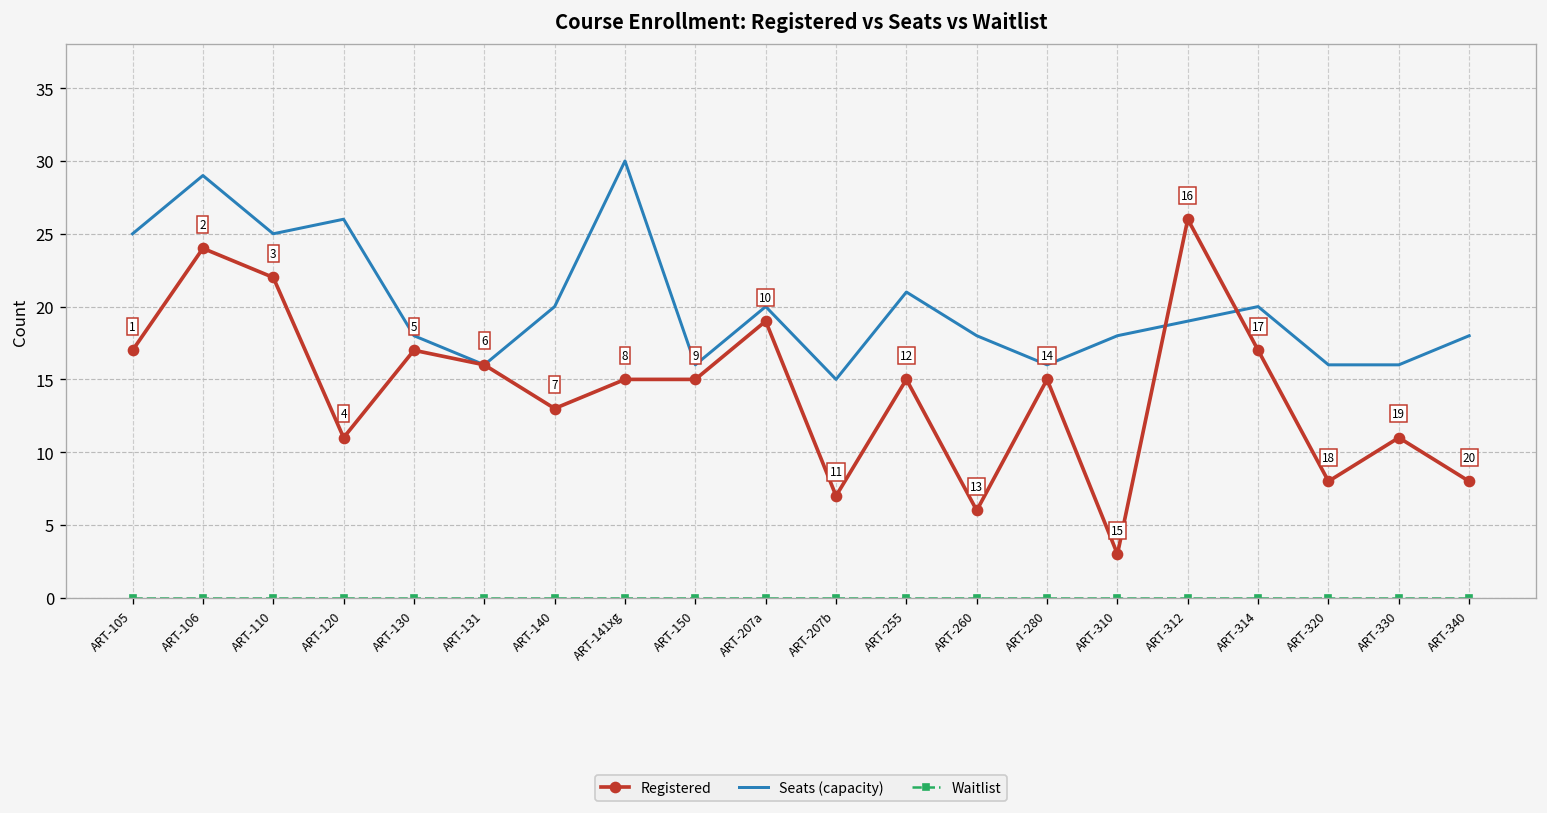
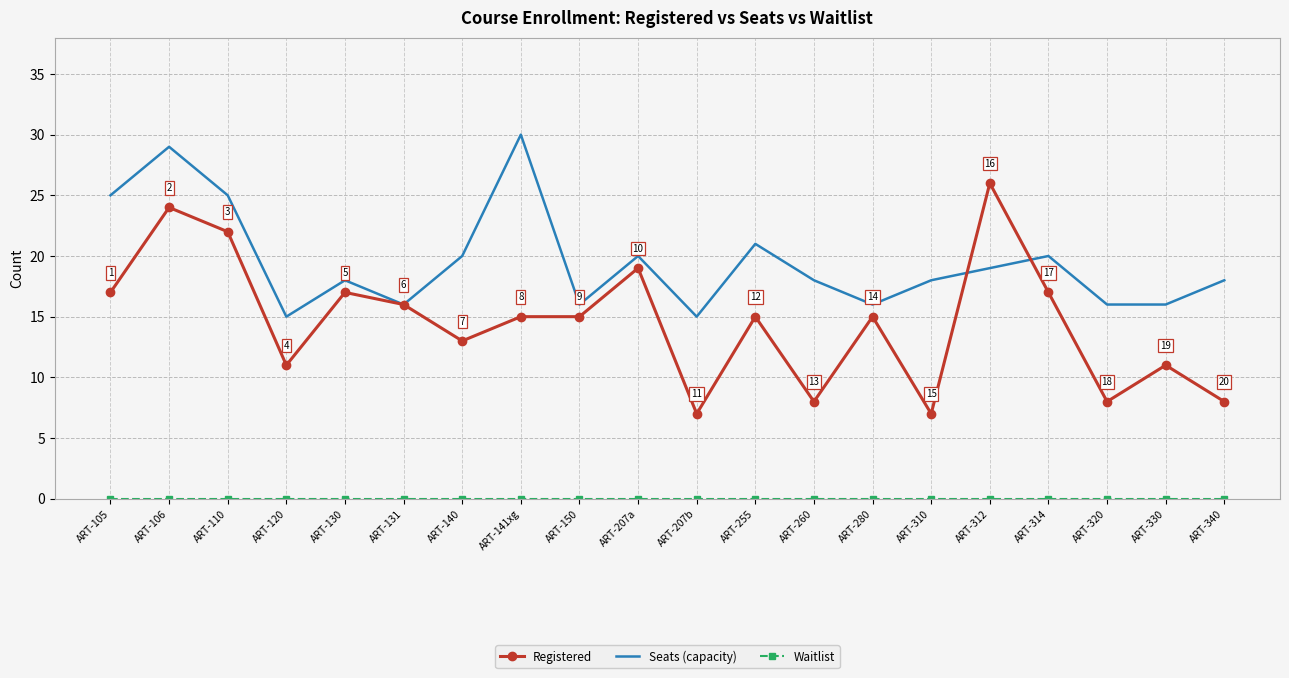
Seats (capacity), ART-120: 26 -> 15
Registered, ART-260: 6 -> 8
Registered, ART-310: 3 -> 7
